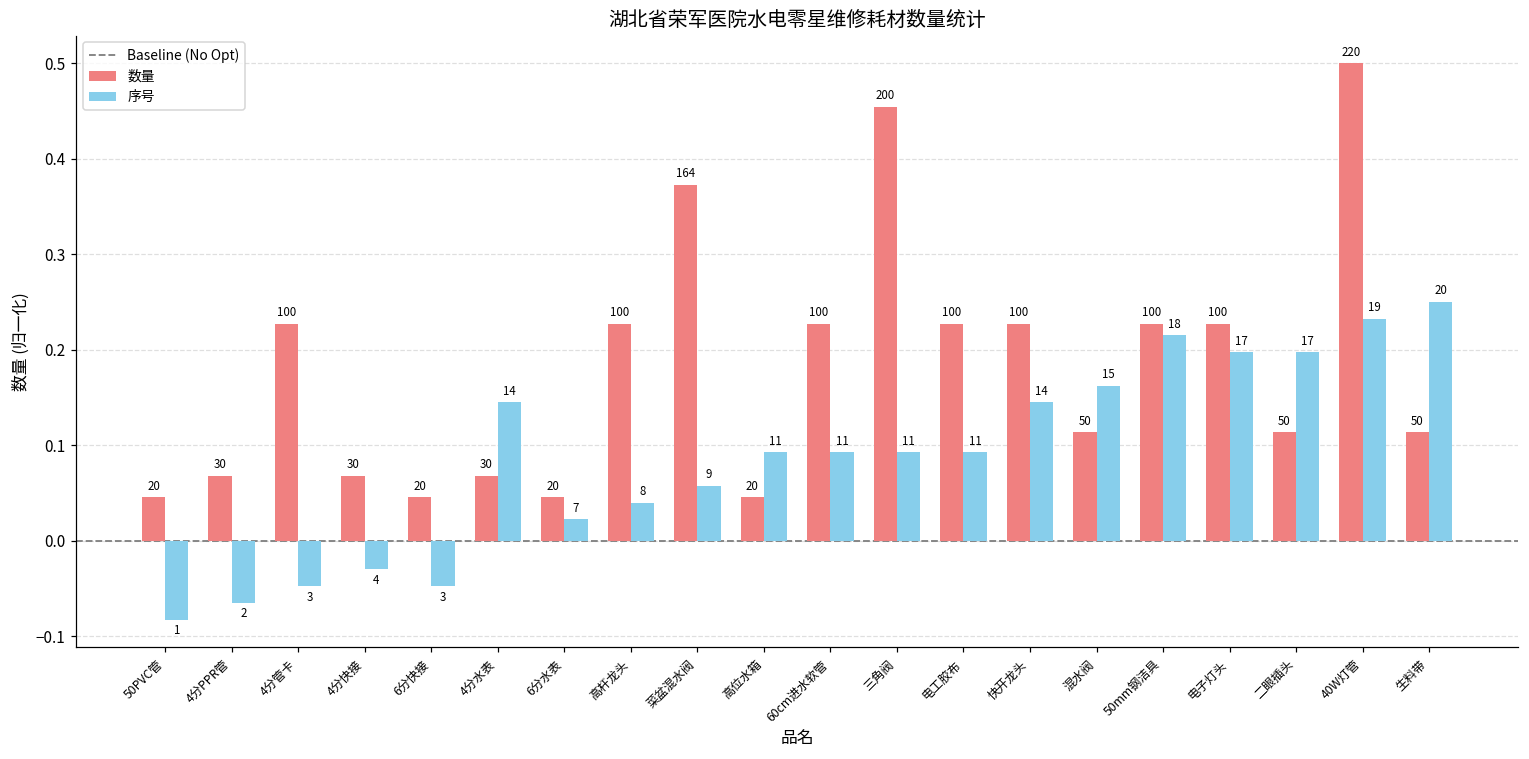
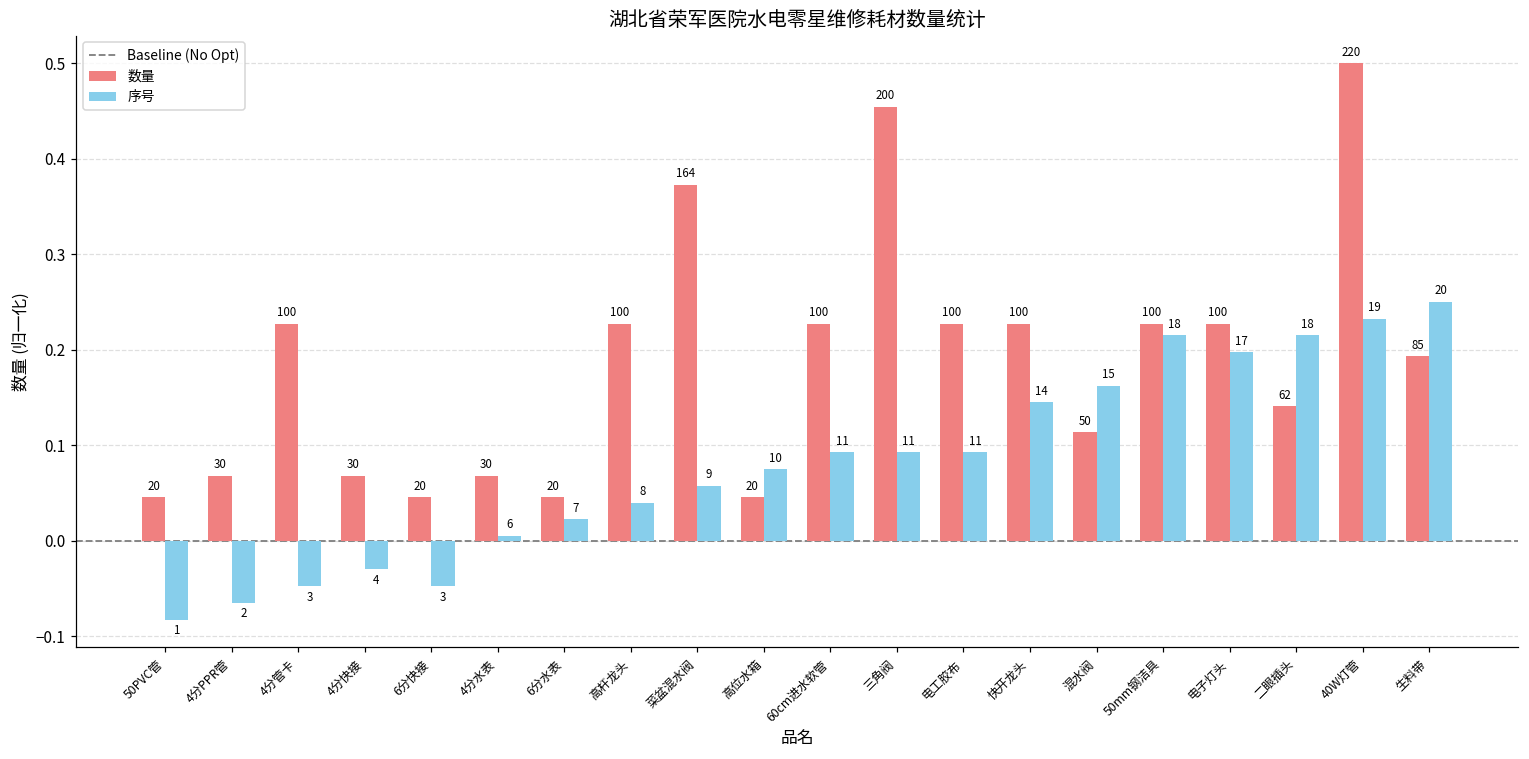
序号, 4分水表: 14 -> 6
序号, 高位水箱: 11 -> 10
数量, 二眼插头: 50 -> 62
序号, 二眼插头: 17 -> 18
数量, 生料带: 50 -> 85
